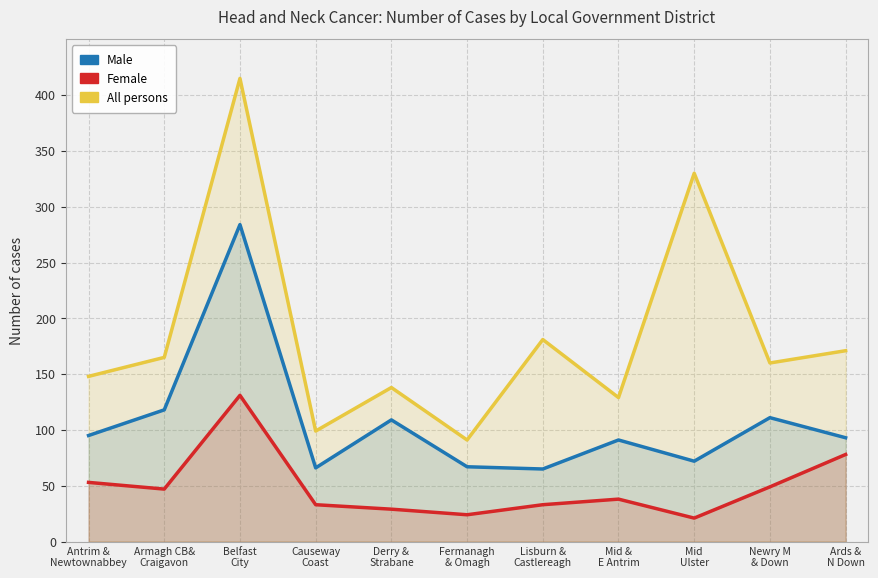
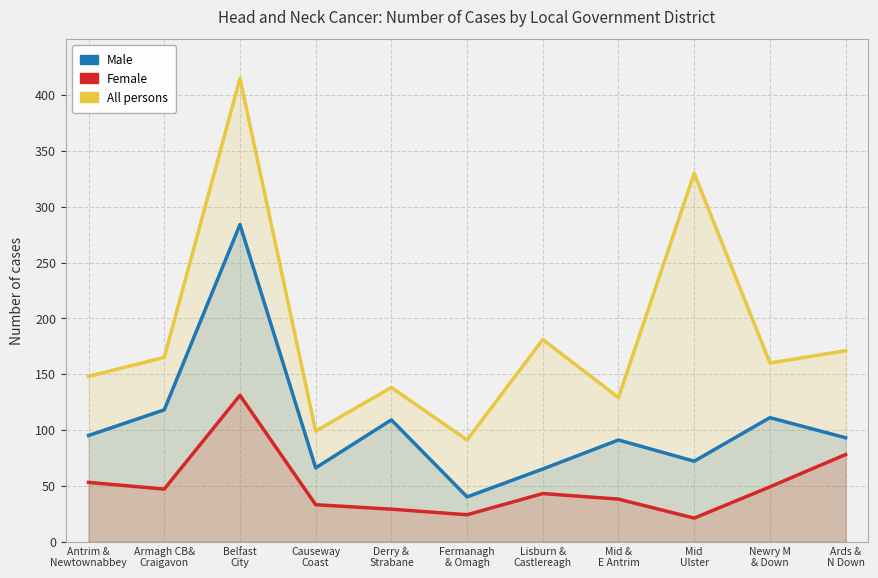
Male, Fermanagh & Omagh: 67 -> 40
Female, Lisburn & Castlereagh: 33 -> 43
